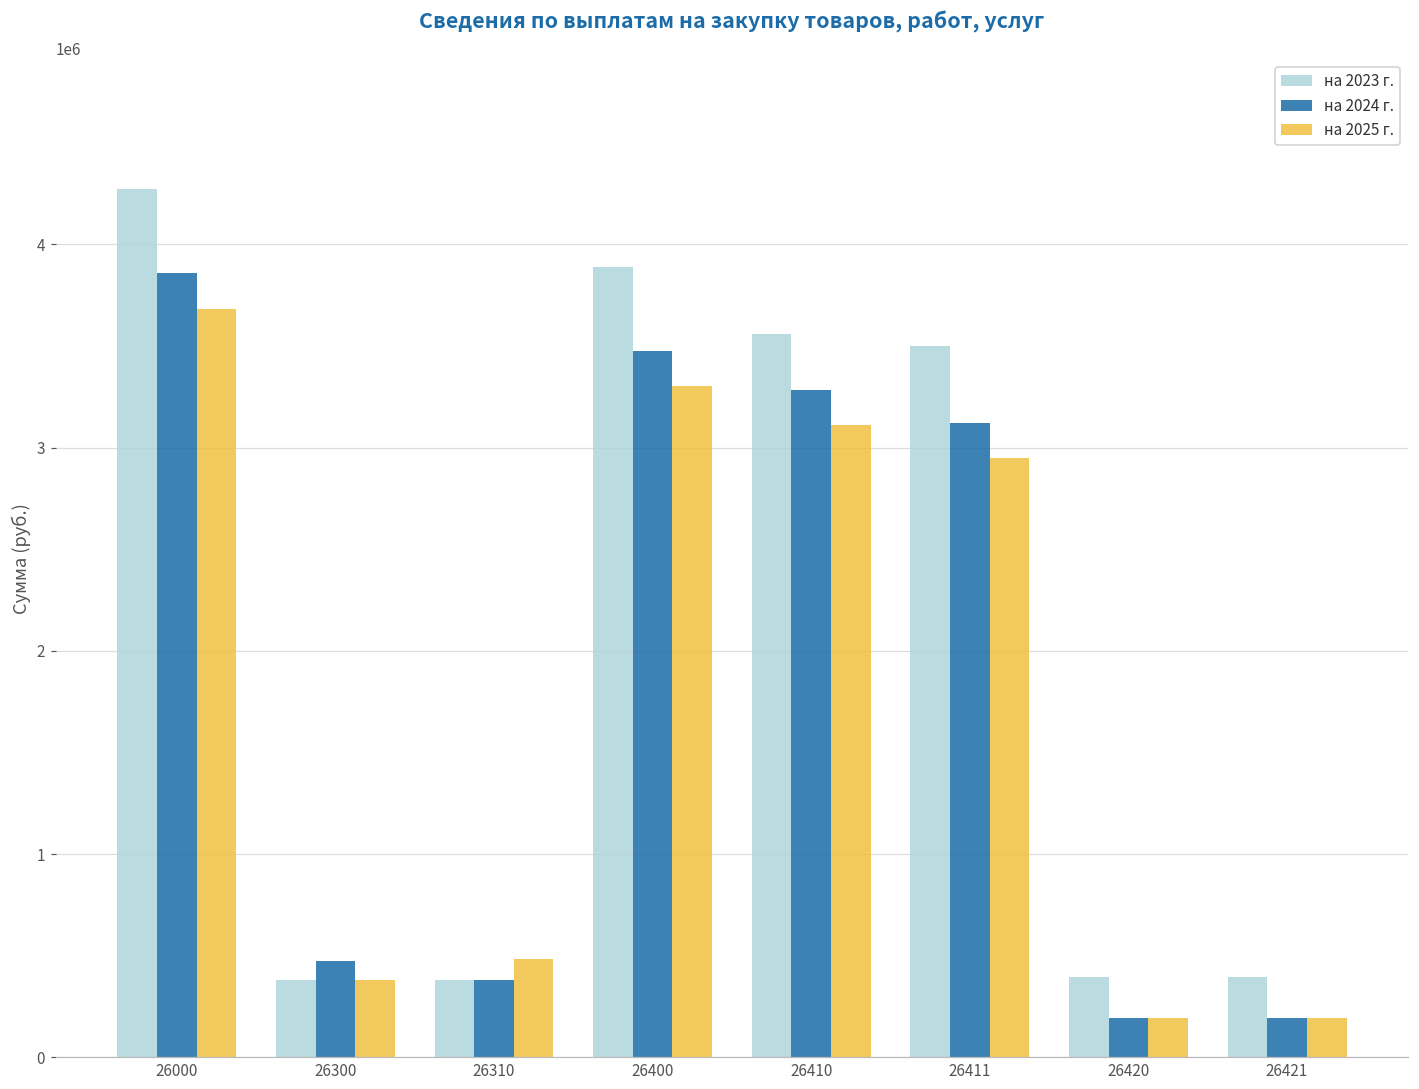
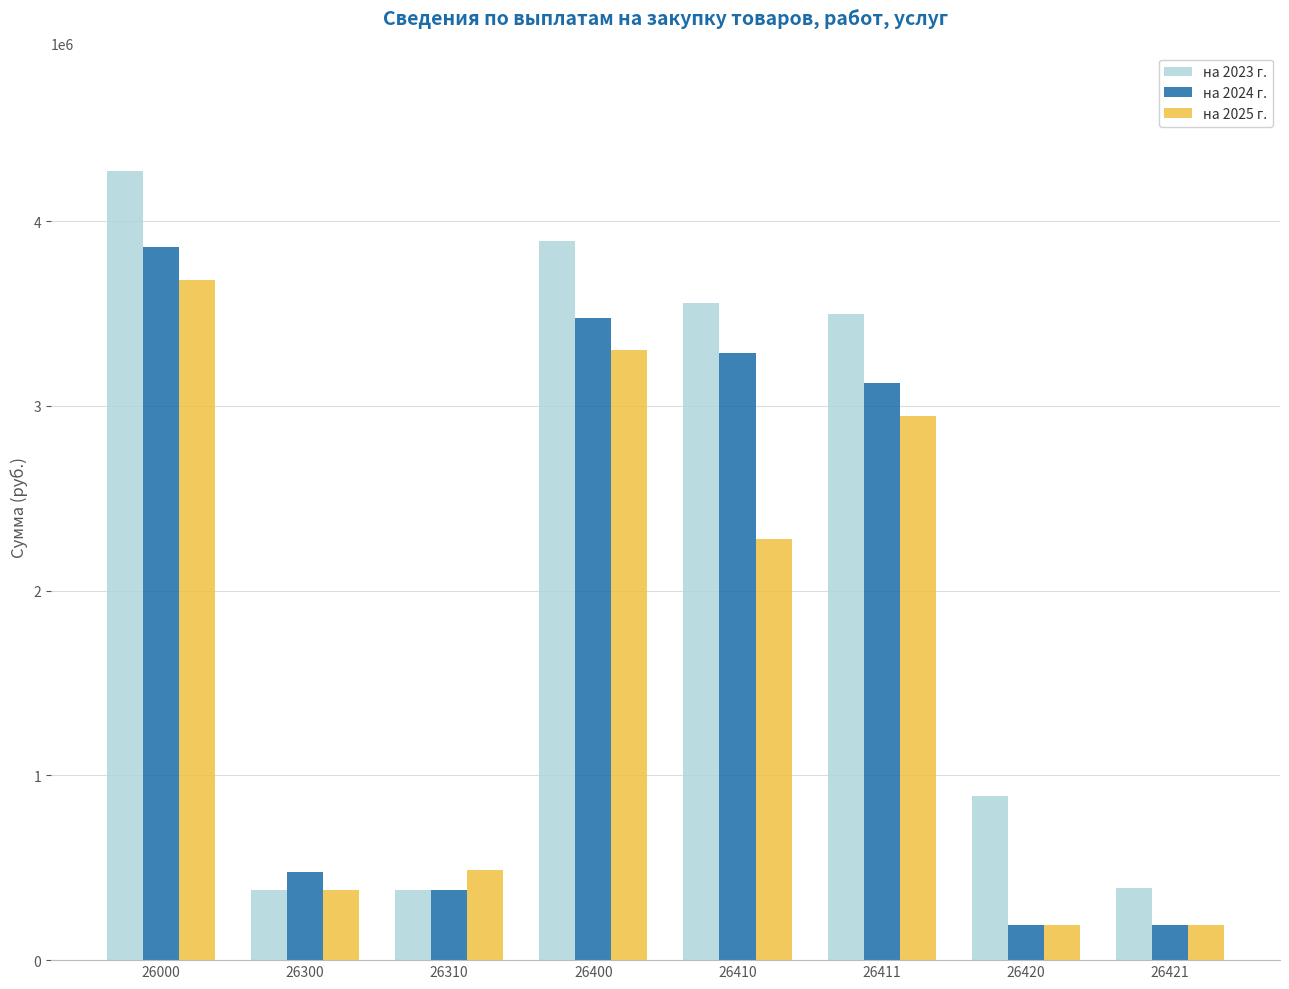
на 2025 г., 26410: 3110000 -> 2280000
на 2023 г., 26420: 390000 -> 890000
